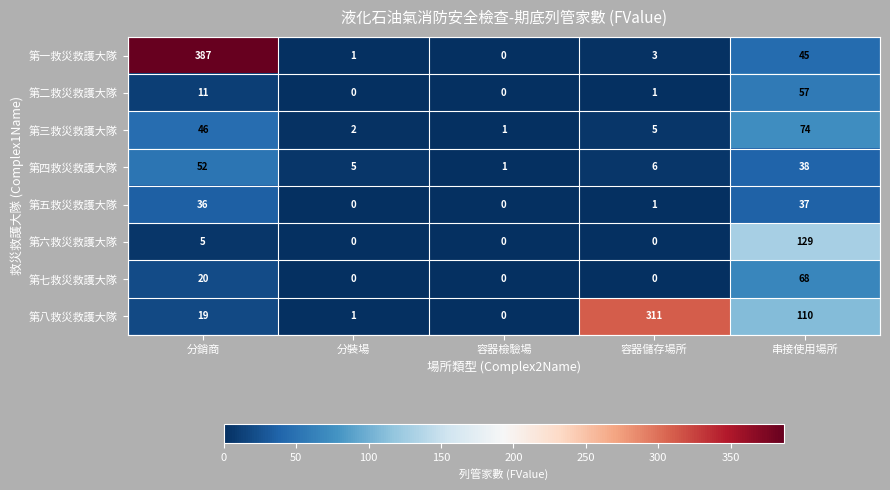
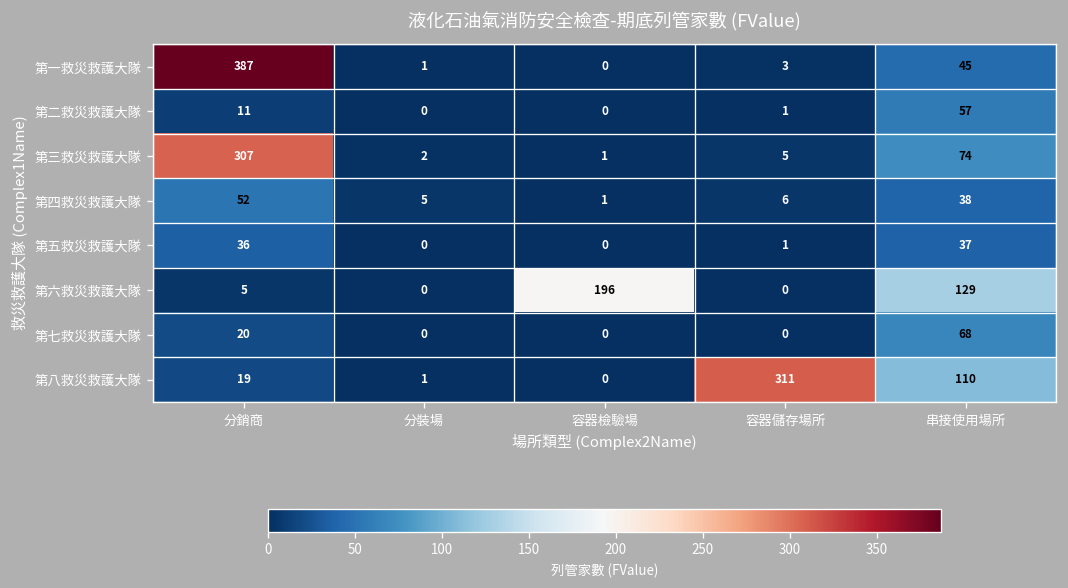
第三救災救護大隊, 分銷商: 46 -> 307
第六救災救護大隊, 容器檢驗場: 0 -> 196
